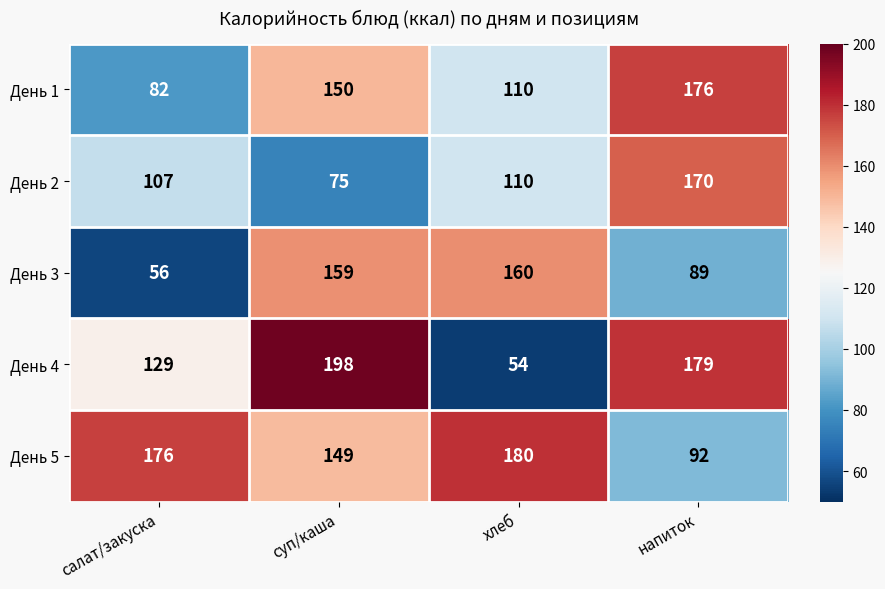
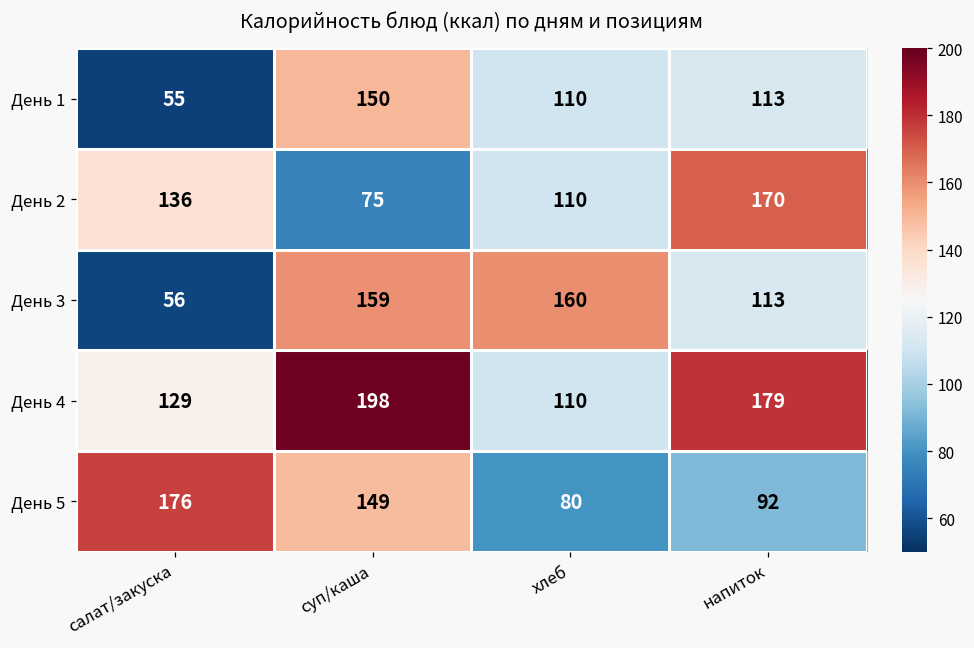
День 1, салат/закуска: 82 -> 55
День 1, напиток: 176 -> 113
День 2, салат/закуска: 107 -> 136
День 3, напиток: 89 -> 113
День 4, хлеб: 54 -> 110
День 5, хлеб: 180 -> 80
